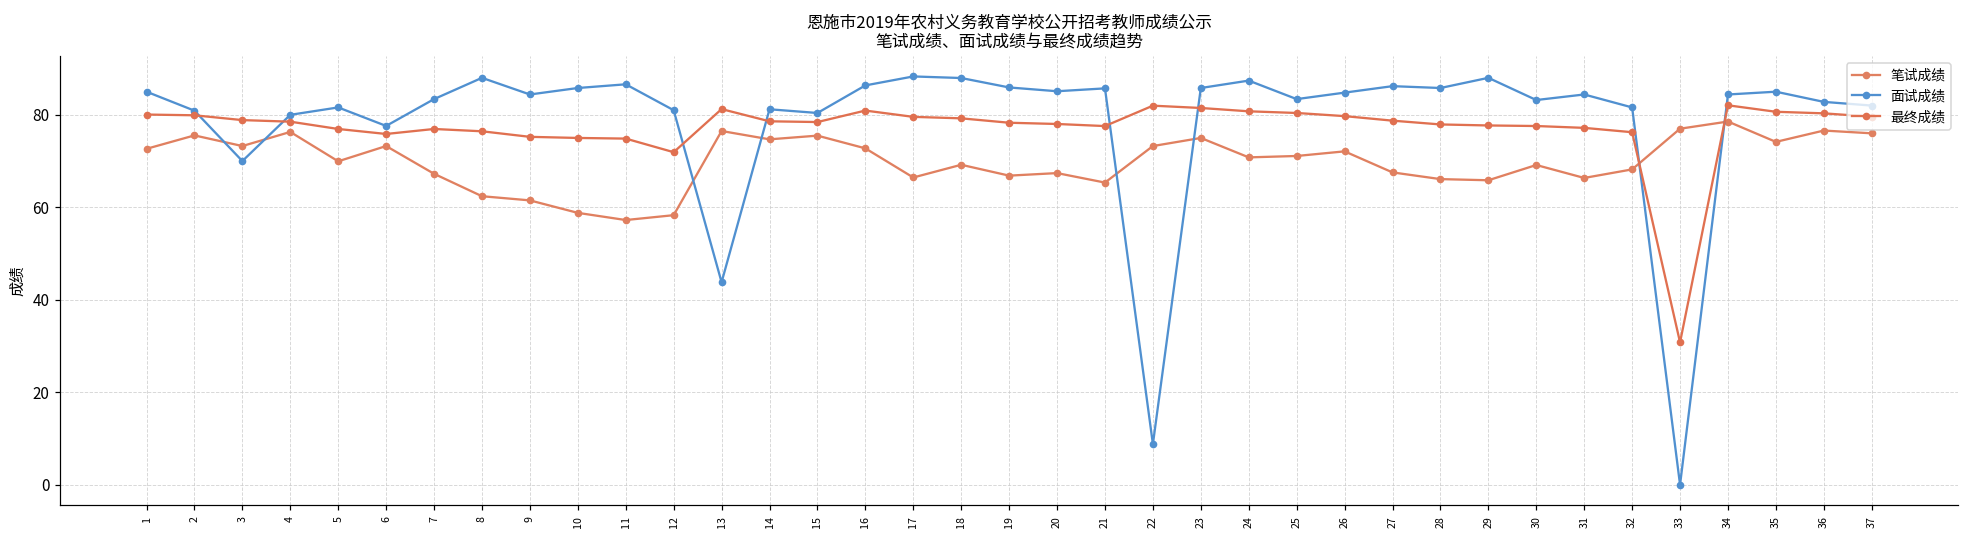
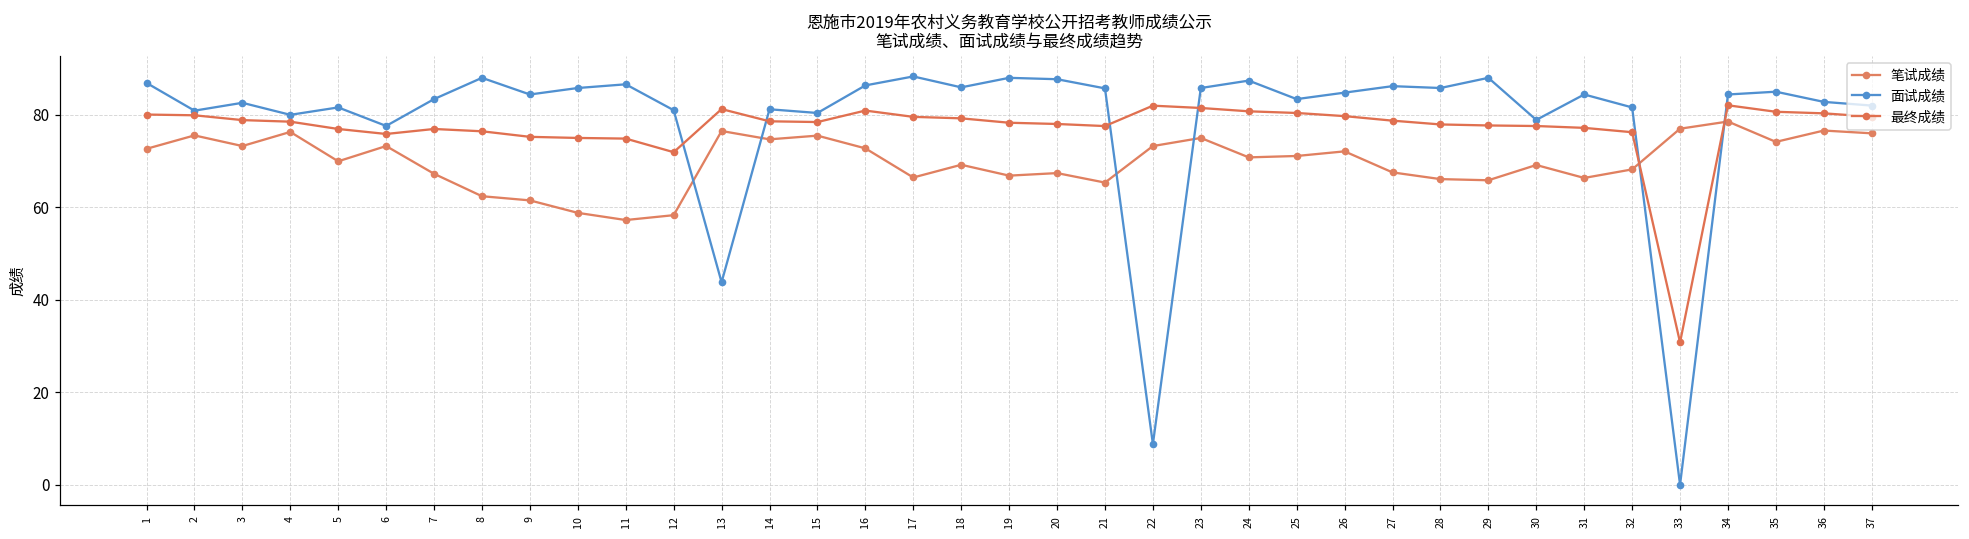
面试成绩, 1: 85 -> 87
面试成绩, 3: 70 -> 83
面试成绩, 18: 88 -> 86
面试成绩, 19: 86 -> 88
面试成绩, 20: 85 -> 88
面试成绩, 30: 83 -> 79
